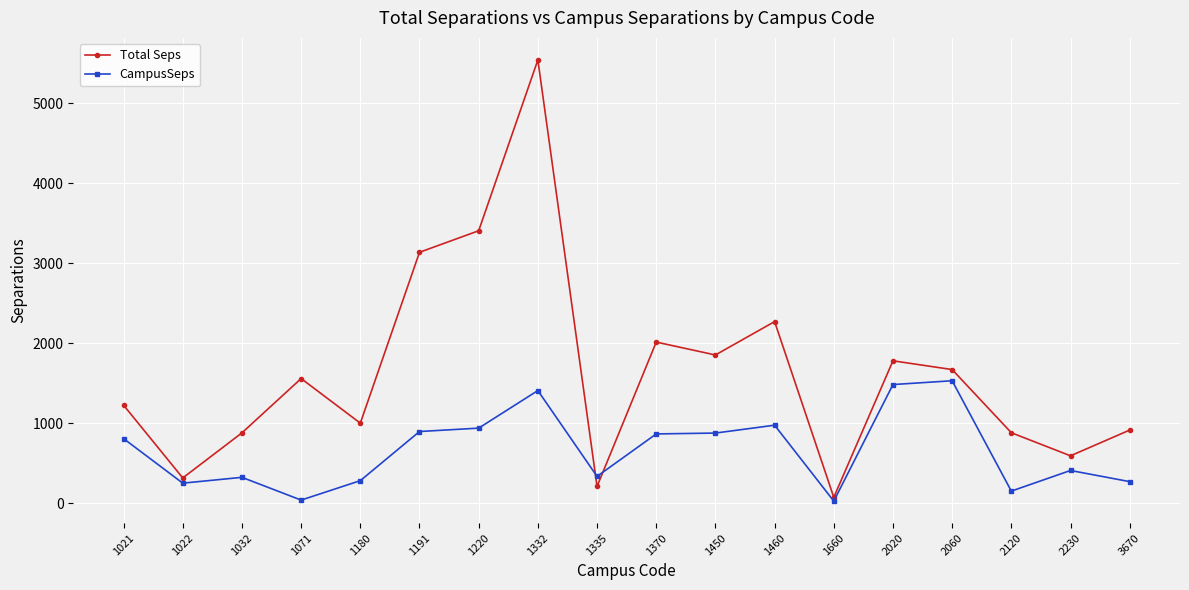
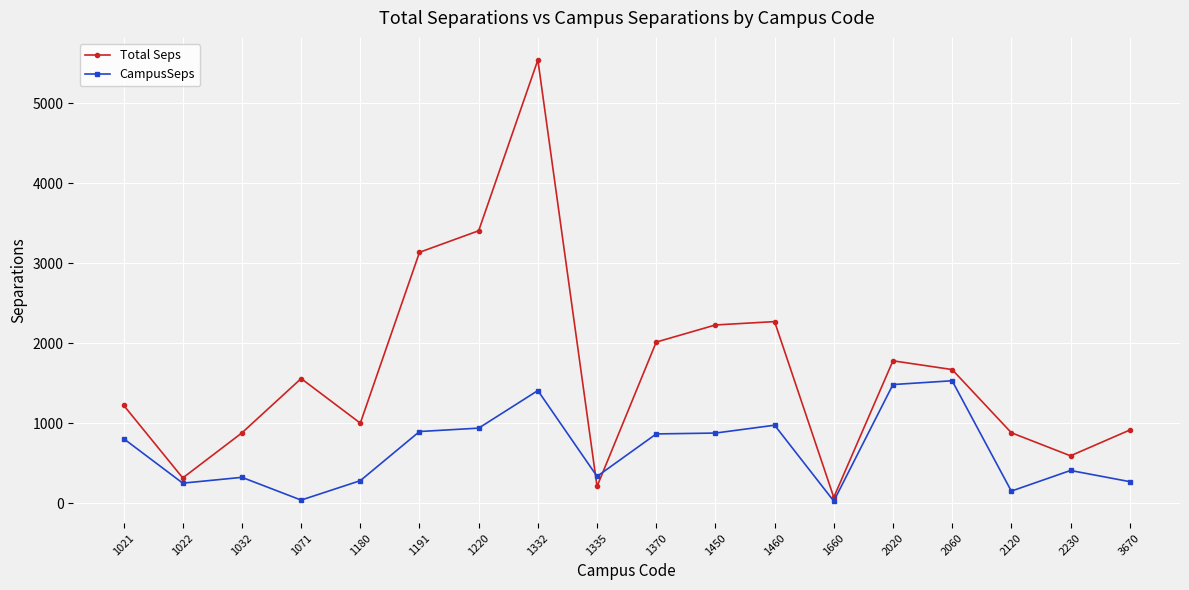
Total Seps, 1450: 1900 -> 2200
